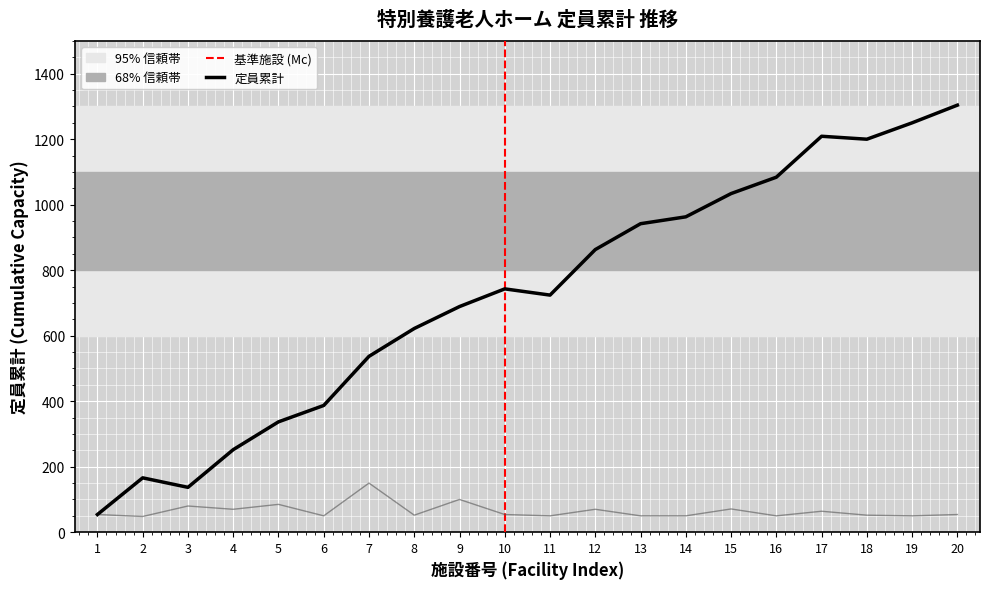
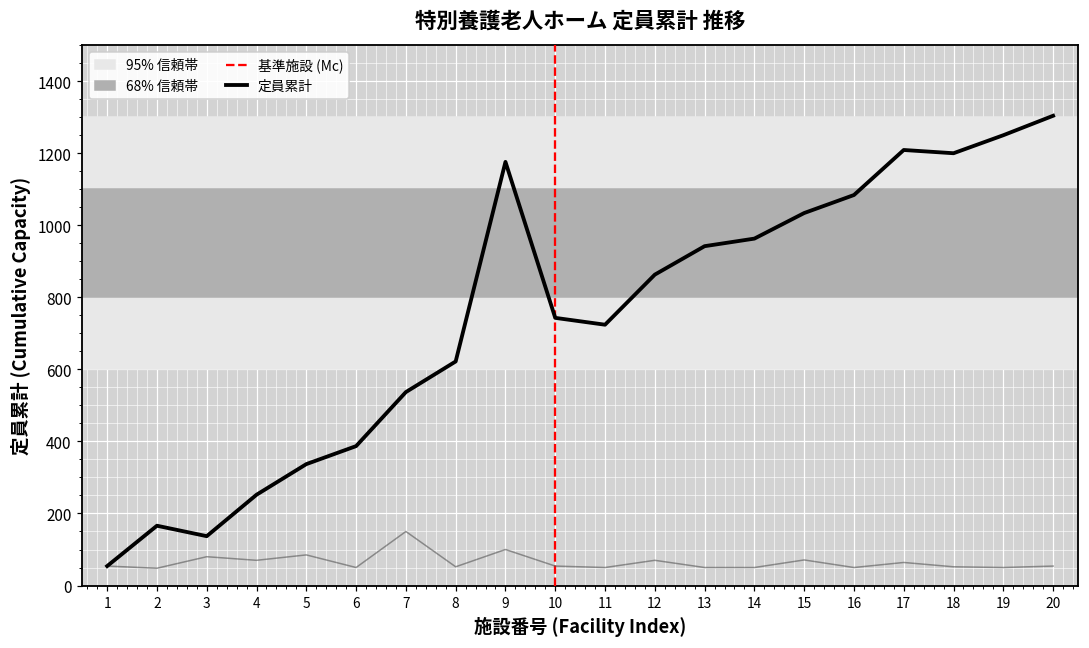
定員累計, 9: 690 -> 1180
